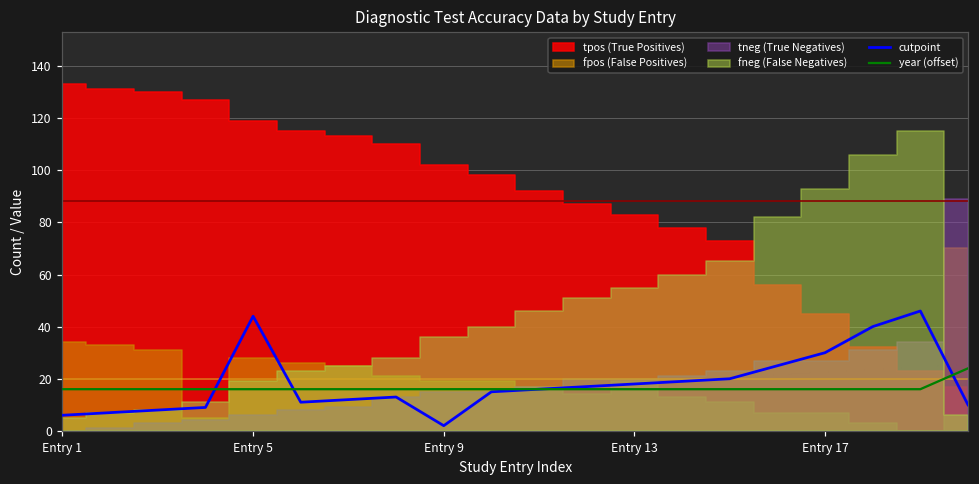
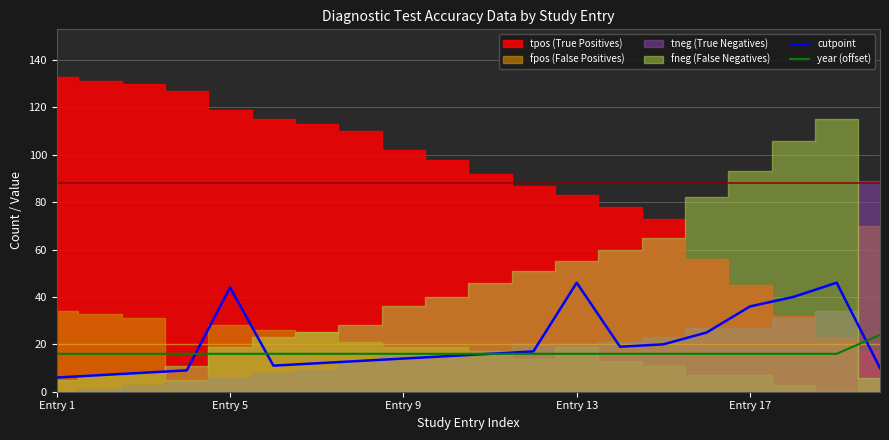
cutpoint, Entry 9: 2 -> 14
cutpoint, Entry 13: 18 -> 46
cutpoint, Entry 17: 30 -> 36
